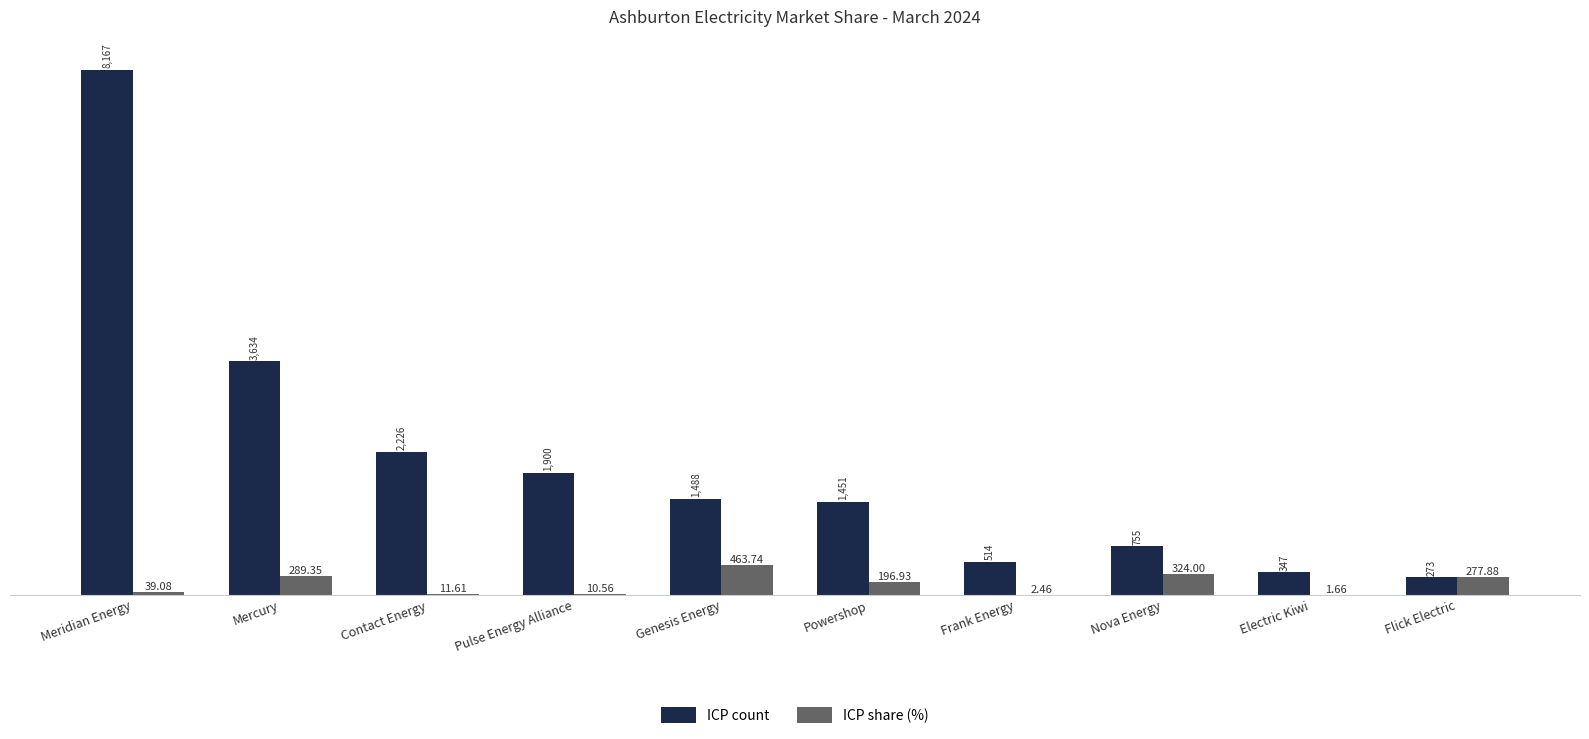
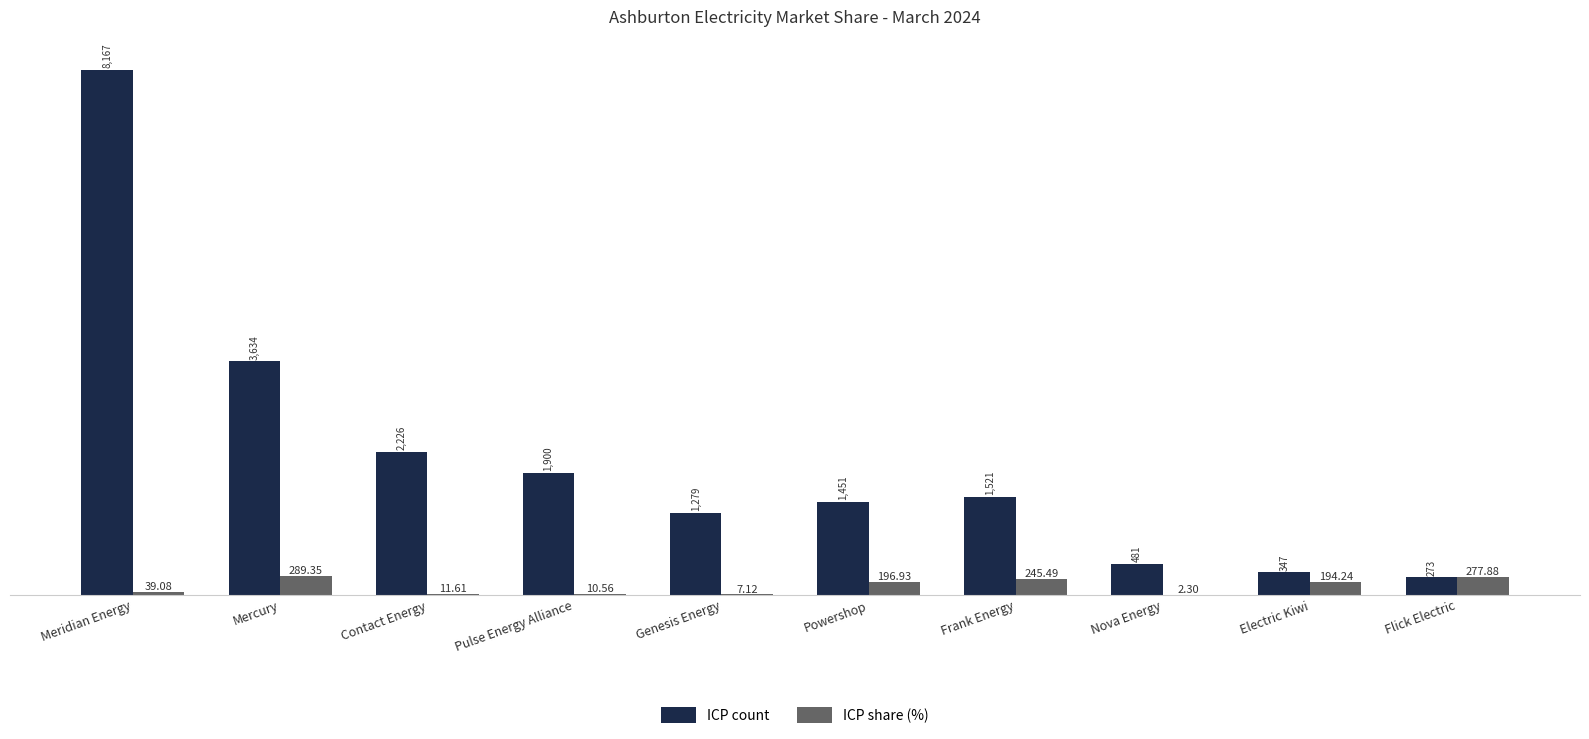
ICP count, Genesis Energy: 1,488 -> 1,279
ICP share (%), Genesis Energy: 463.74 -> 7.12
ICP count, Frank Energy: 514 -> 1,521
ICP share (%), Frank Energy: 2.46 -> 245.49
ICP count, Nova Energy: 755 -> 481
ICP share (%), Nova Energy: 324.00 -> 2.30
ICP share (%), Electric Kiwi: 1.66 -> 194.24
